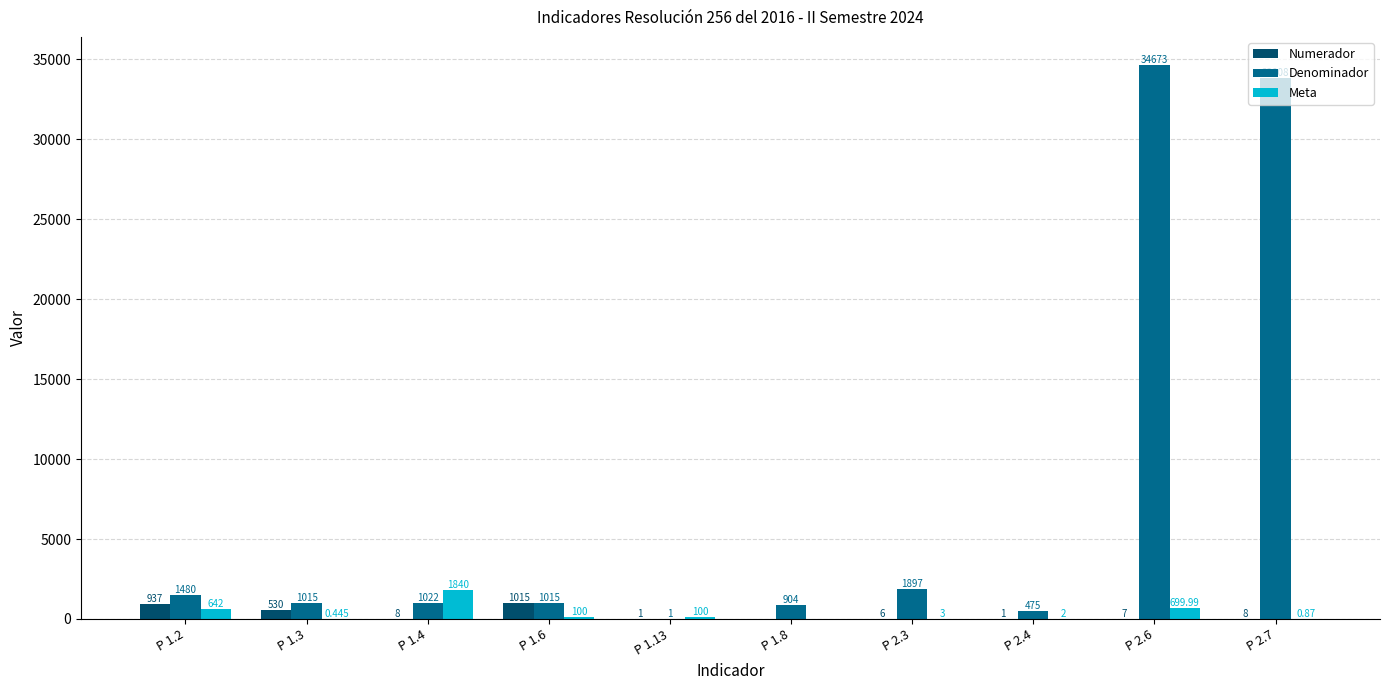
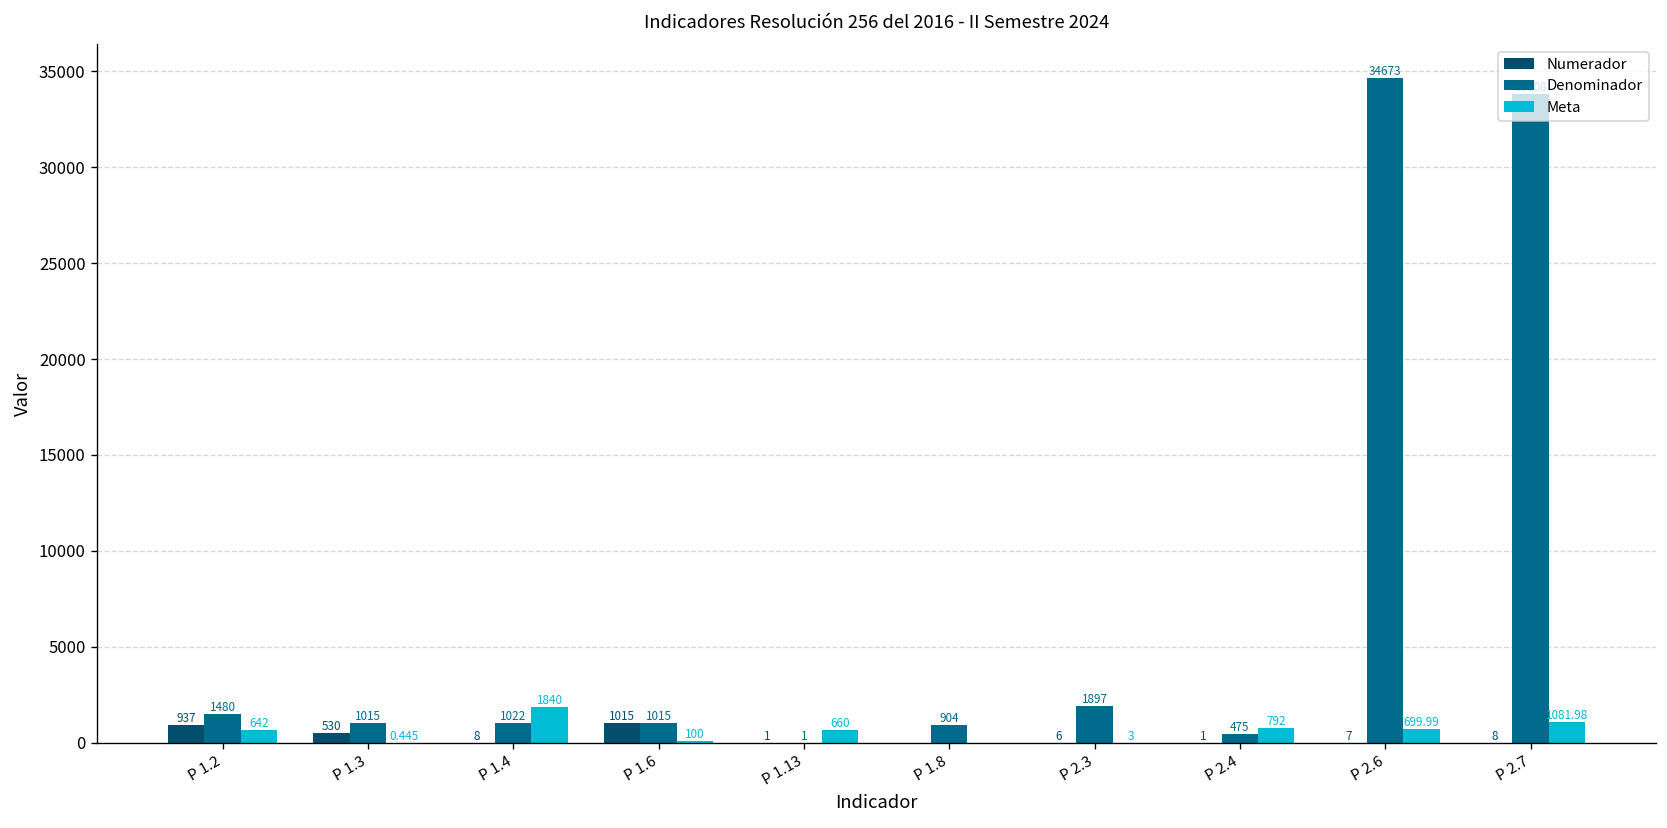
Meta, P 1.13: 100 -> 660
Meta, P 2.4: 2 -> 792
Meta, P 2.7: 0.87 -> 1081.98
